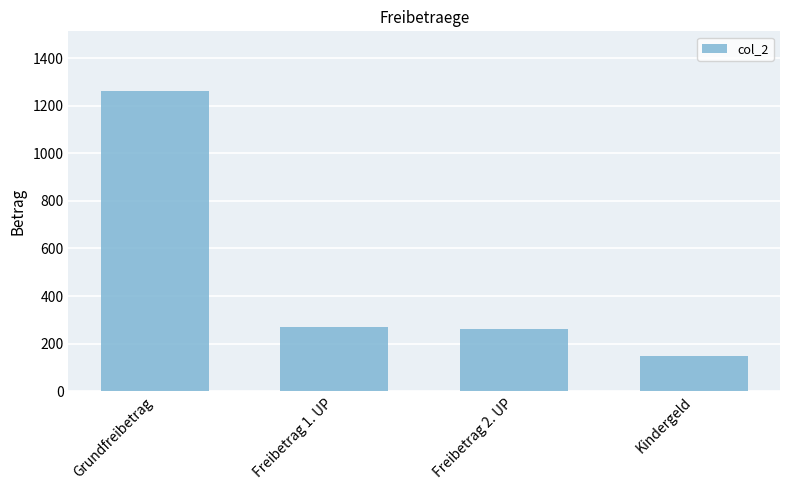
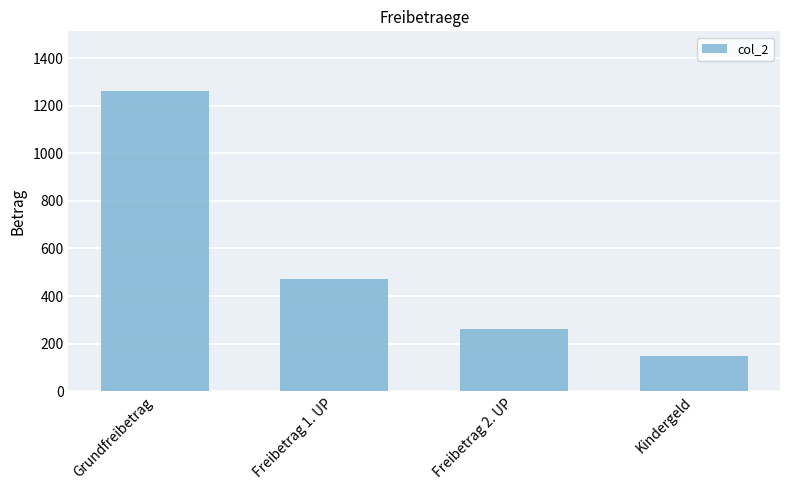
Freibetrag 1. UP: 270 -> 470
